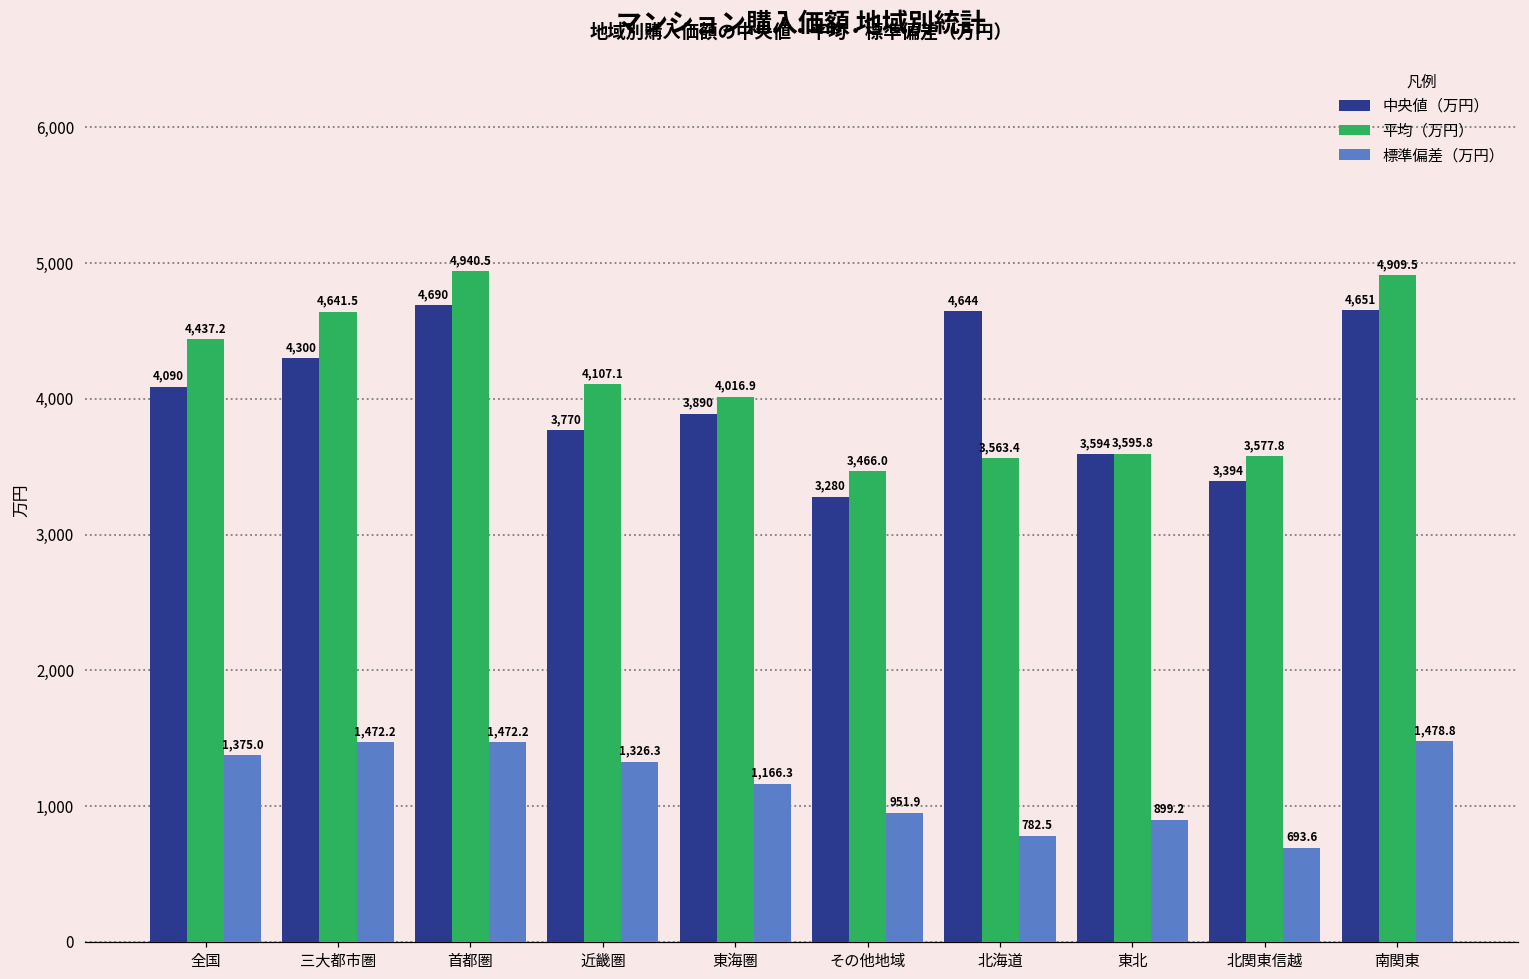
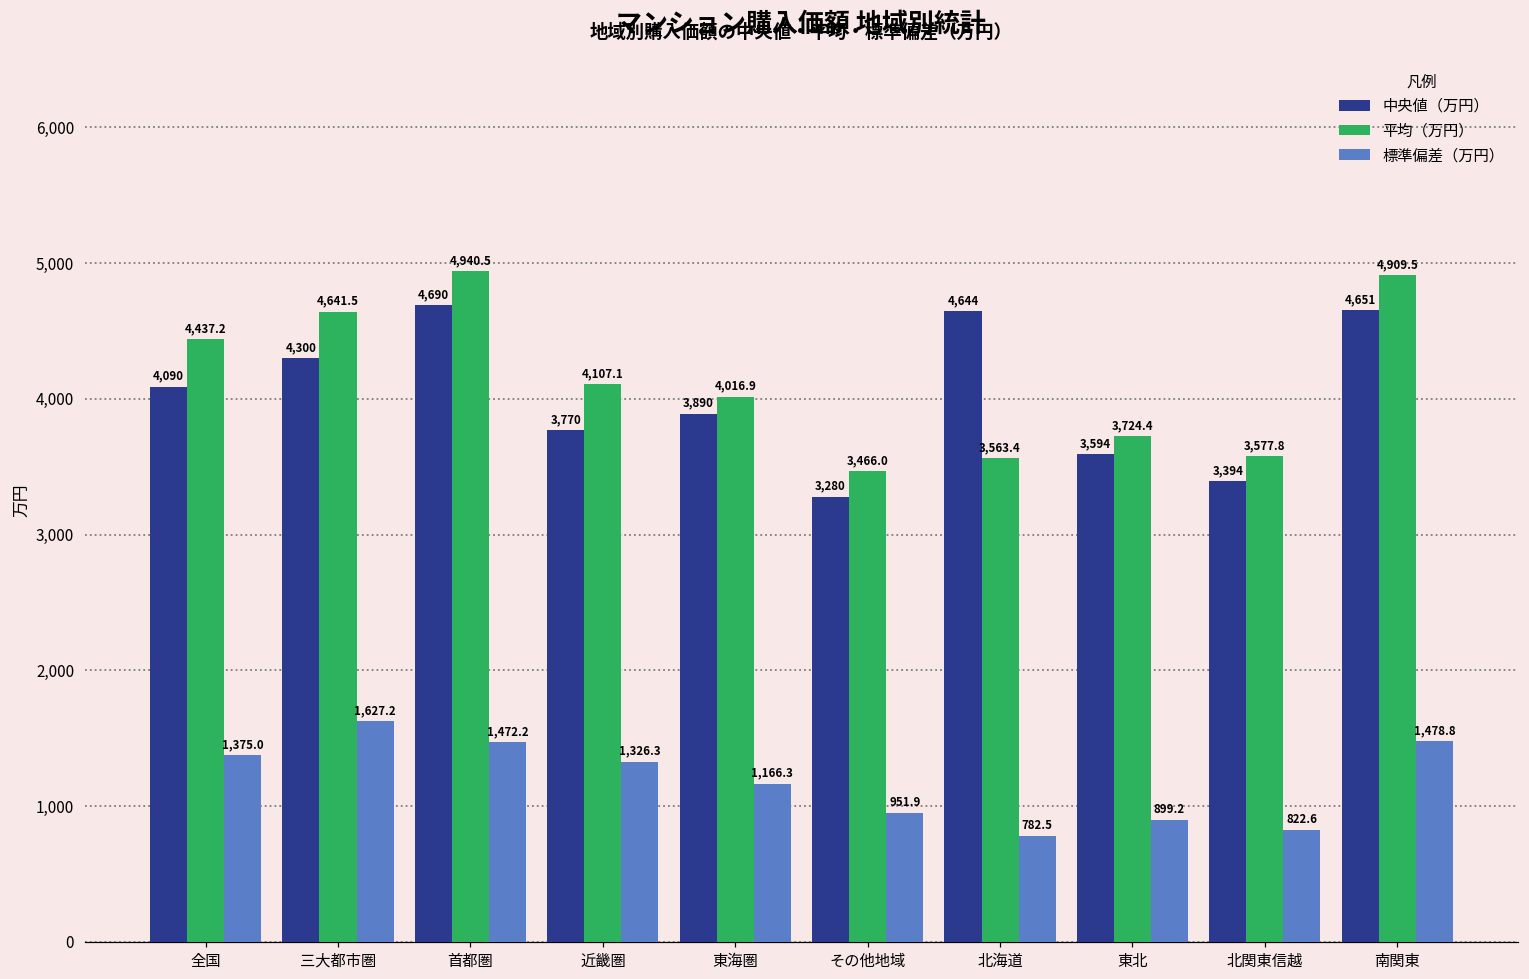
標準偏差（万円）, 三大都市圏: 1,472.2 -> 1,627.2
平均（万円）, 東北: 3,595.8 -> 3,724.4
標準偏差（万円）, 北関東信越: 693.6 -> 822.6
